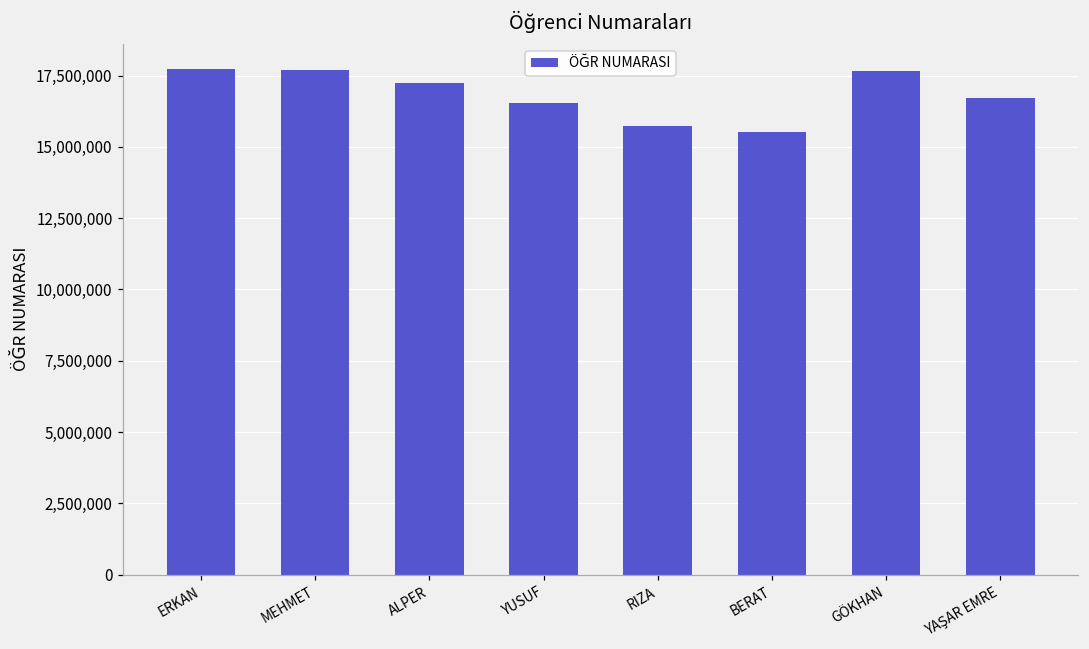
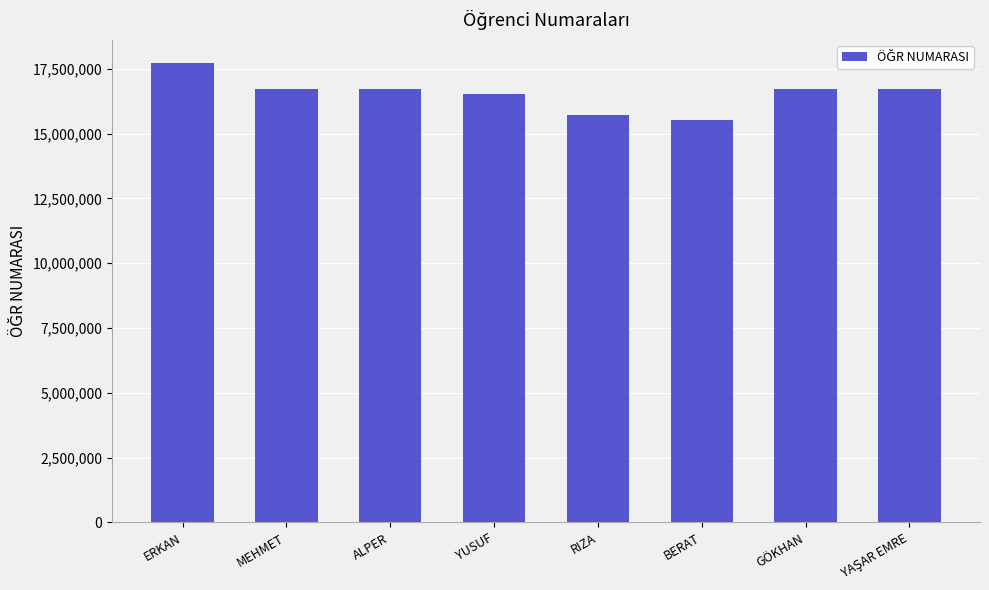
MEHMET: 17,700,000 -> 16,700,000
ALPER: 17,200,000 -> 16,700,000
GÖKHAN: 17,600,000 -> 16,700,000
